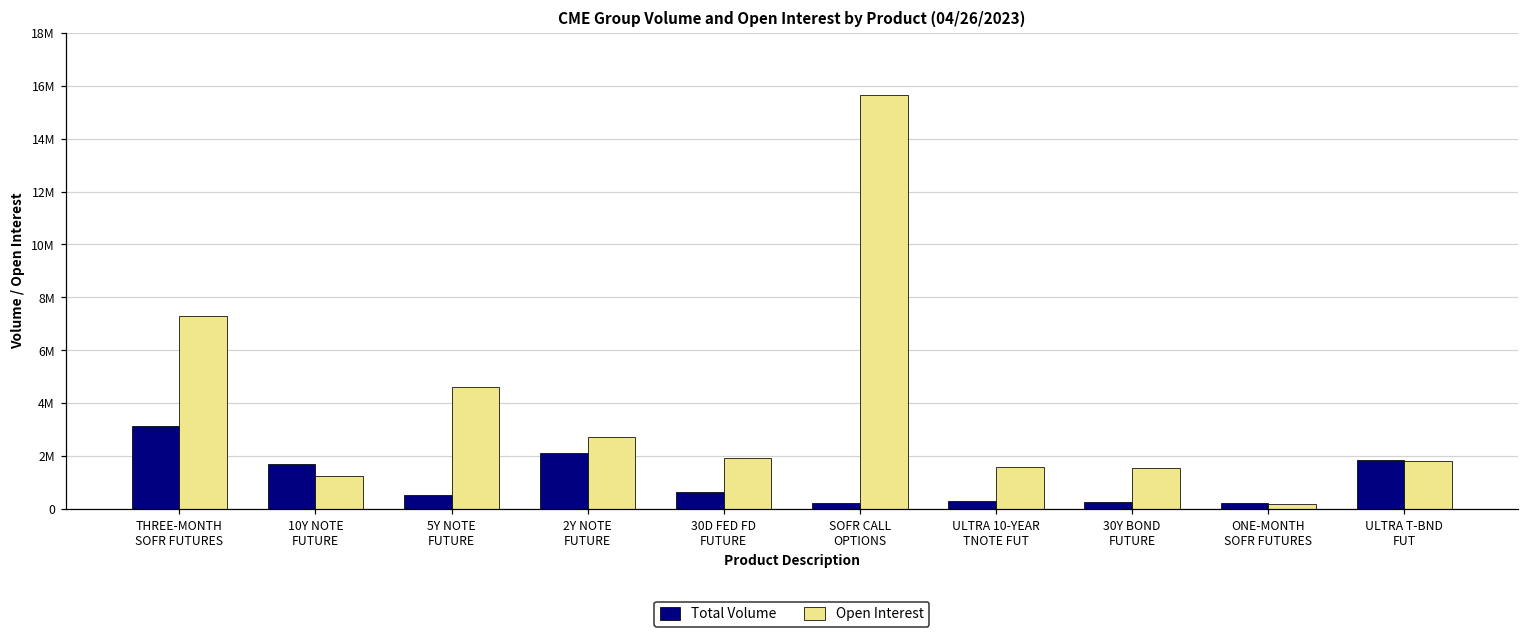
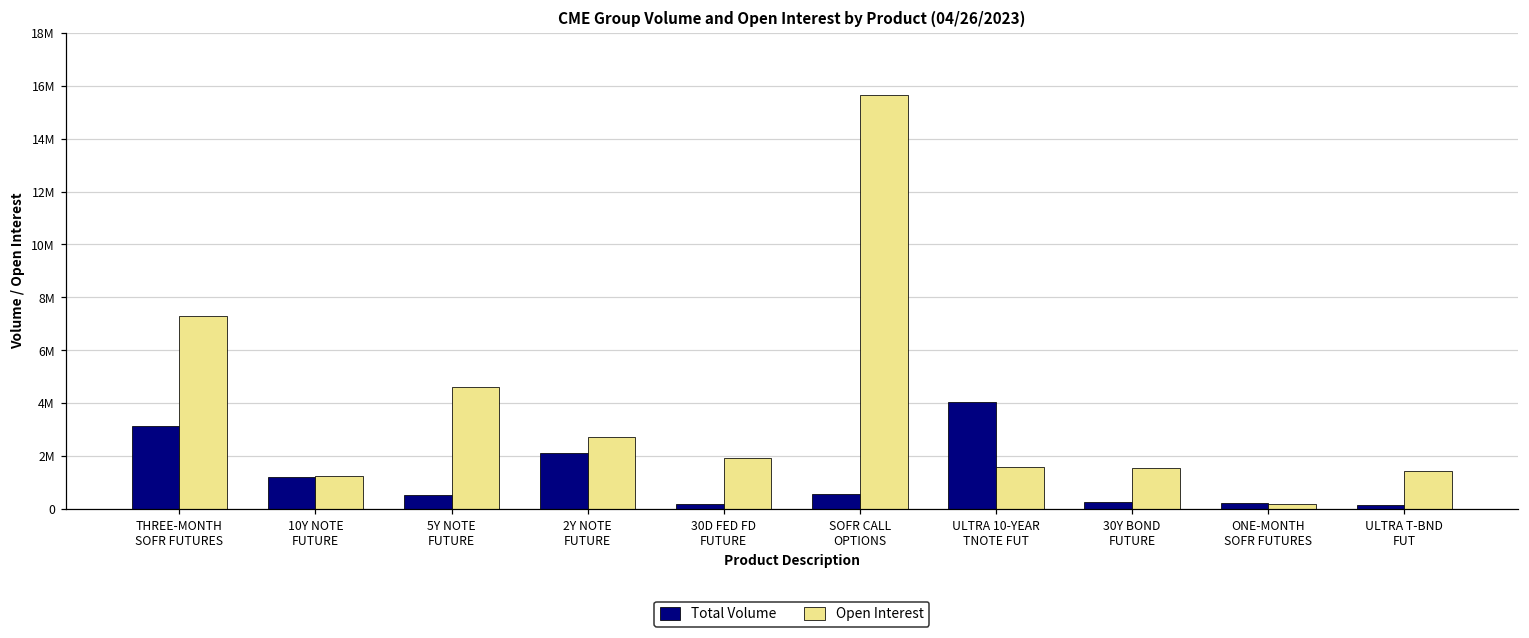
Total Volume, 10Y NOTE FUTURE: 1700000 -> 1200000
Total Volume, 30D FED FD FUTURE: 600000 -> 200000
Total Volume, SOFR CALL OPTIONS: 200000 -> 600000
Total Volume, ULTRA 10-YEAR TNOTE FUT: 300000 -> 4000000
Total Volume, ULTRA T-BND FUT: 1900000 -> 200000
Open Interest, ULTRA T-BND FUT: 1800000 -> 1400000
